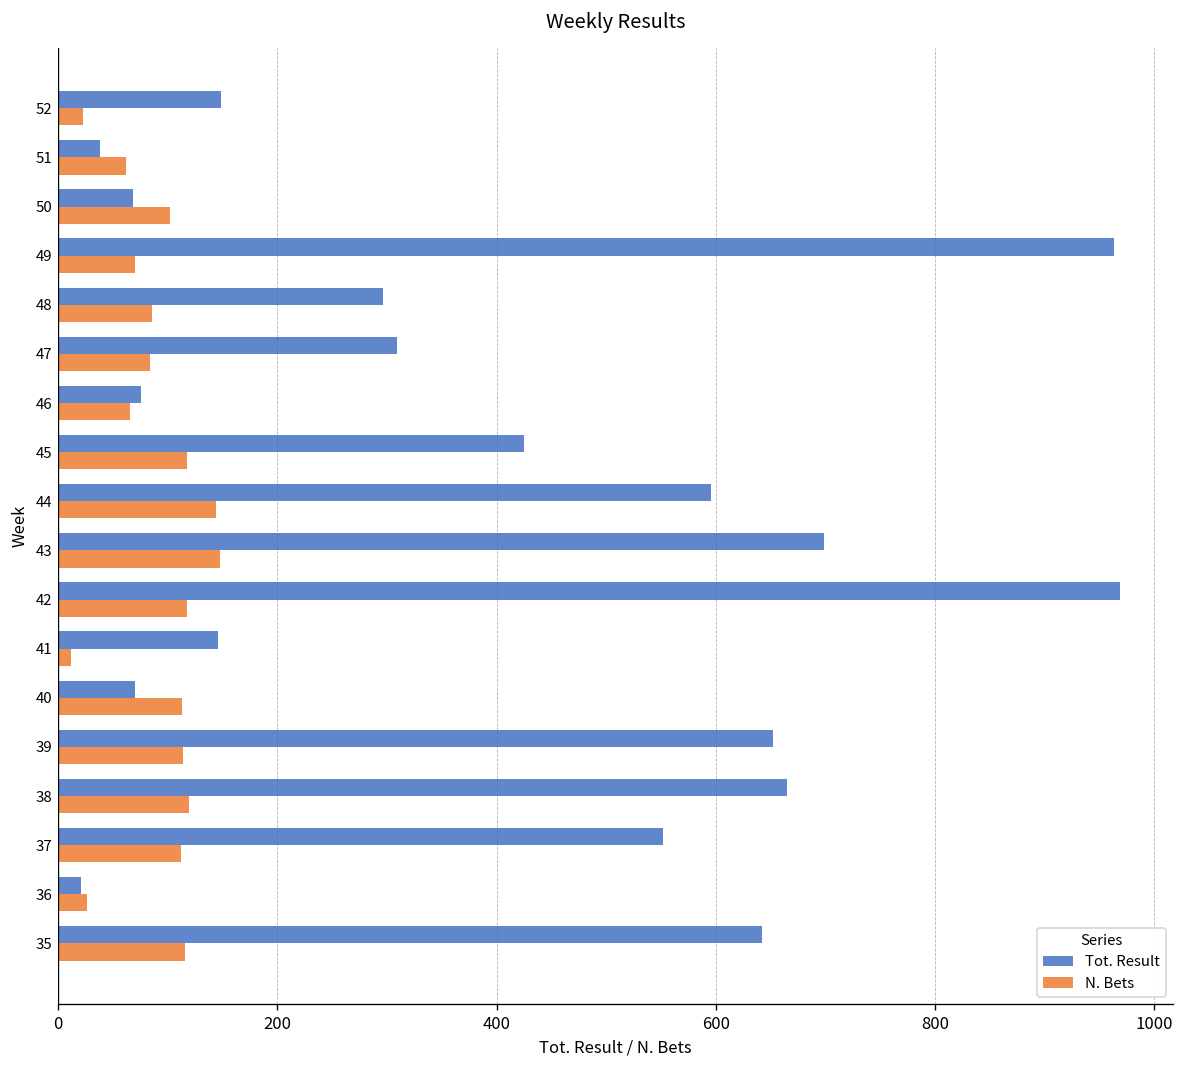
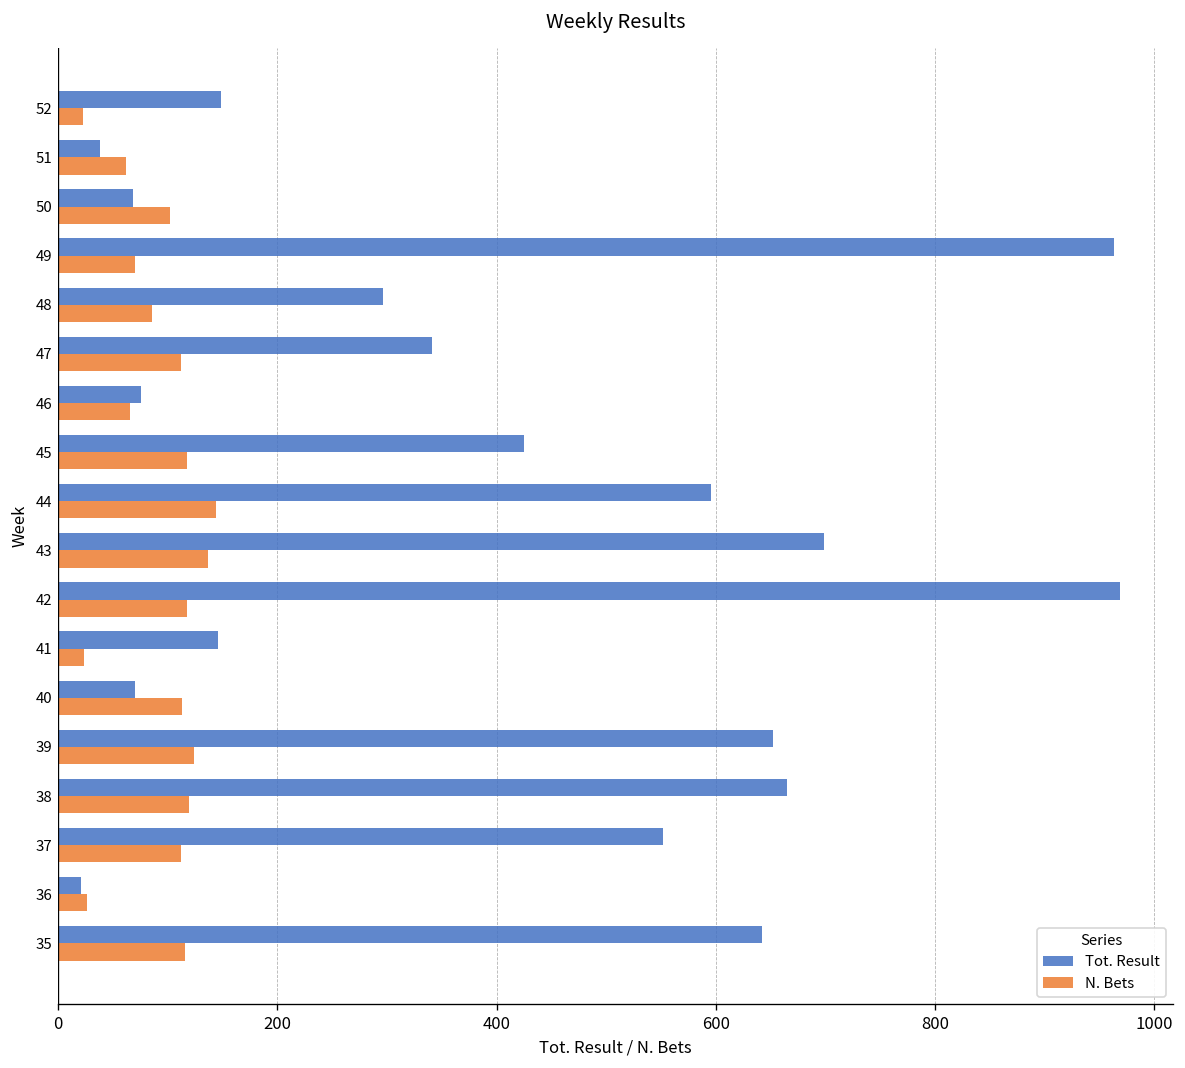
Tot. Result, 47: 310 -> 340
N. Bets, 47: 80 -> 110
N. Bets, 43: 150 -> 140
N. Bets, 41: 10 -> 20
N. Bets, 39: 110 -> 120
